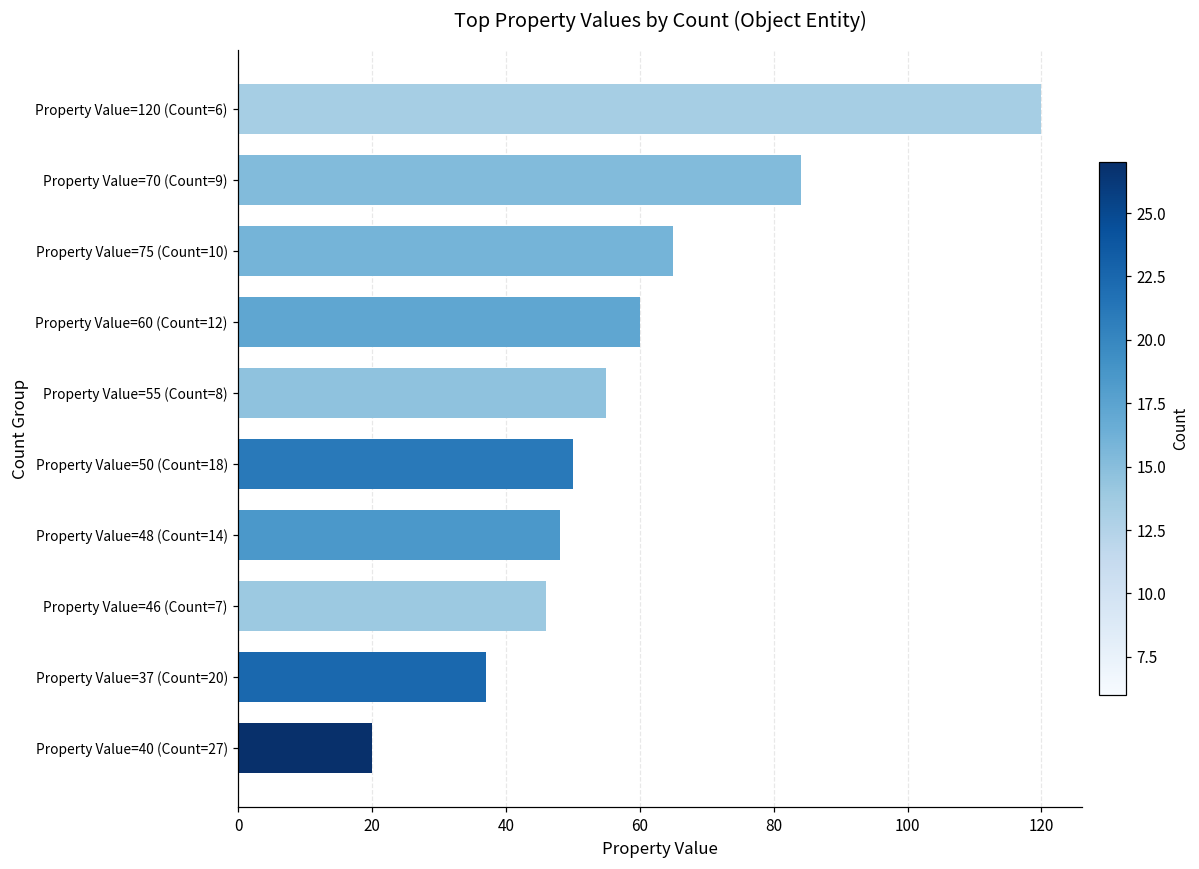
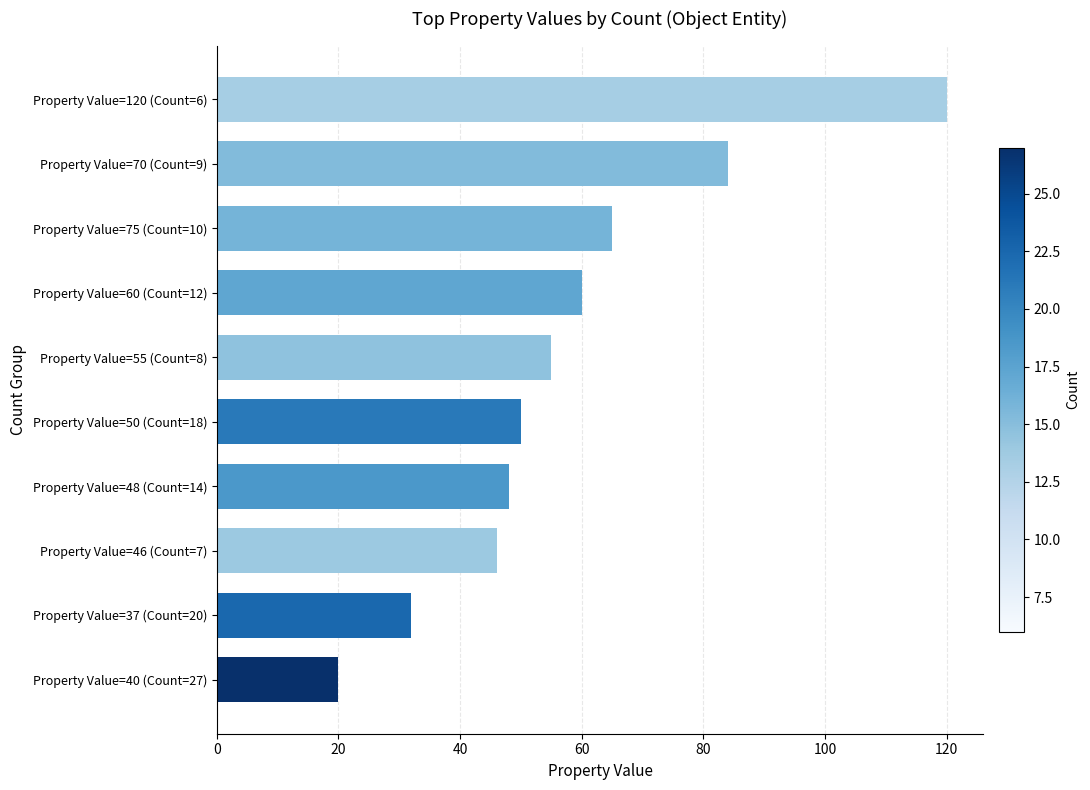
Property Value=37 (Count=20): 37 -> 32
